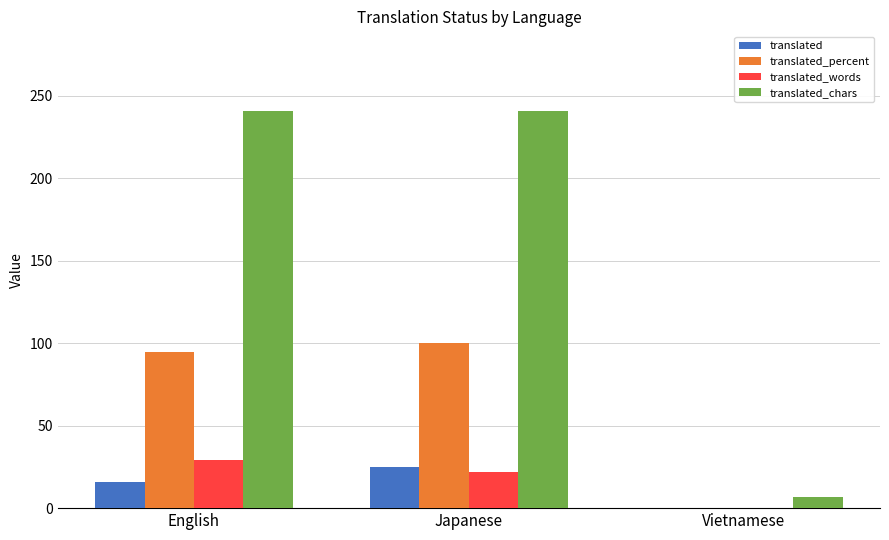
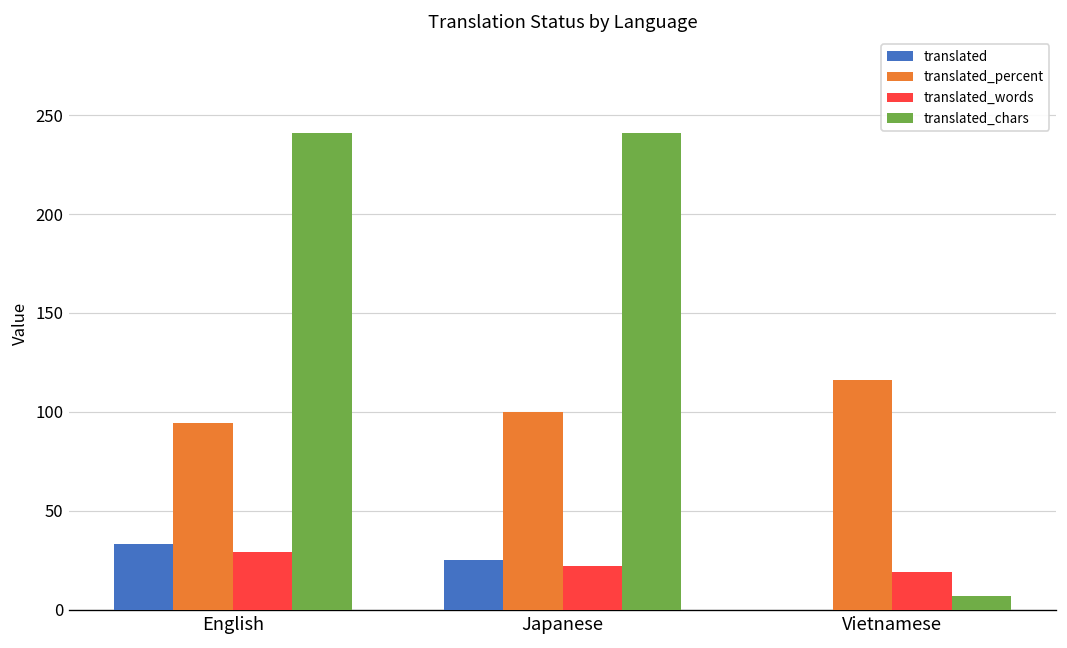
translated, English: 16 -> 33
translated_percent, Vietnamese: 0 -> 116
translated_words, Vietnamese: 0 -> 19
